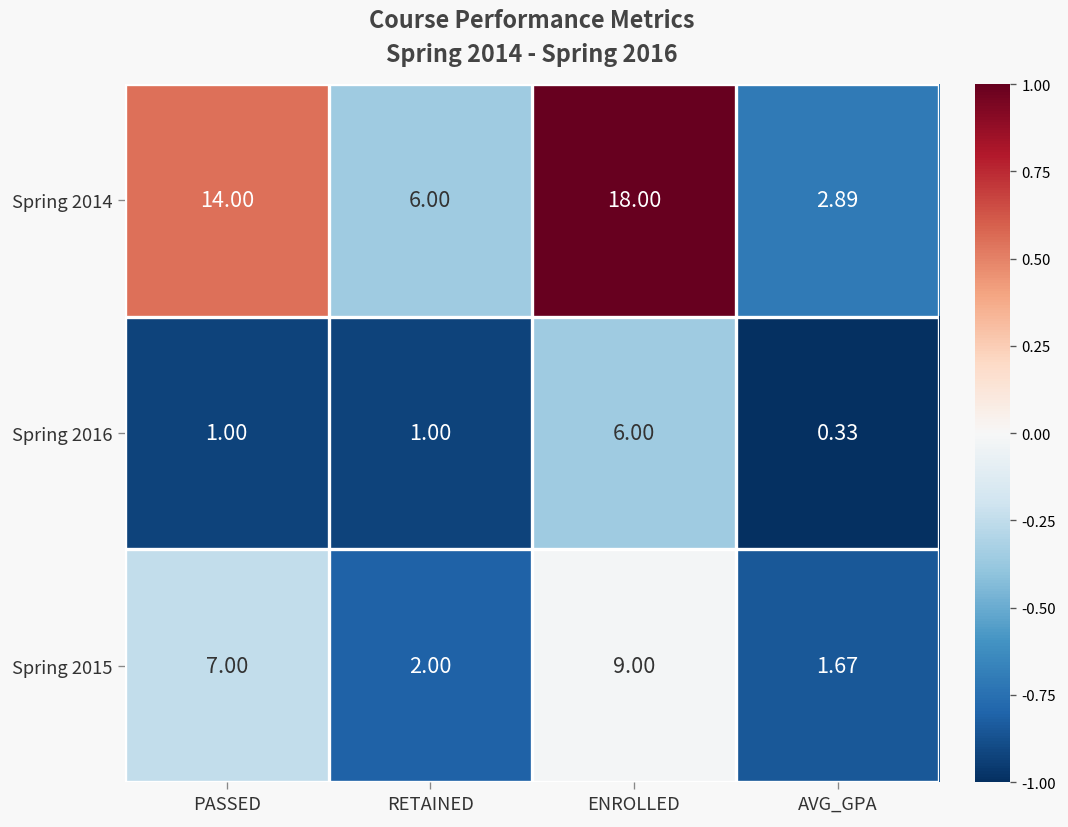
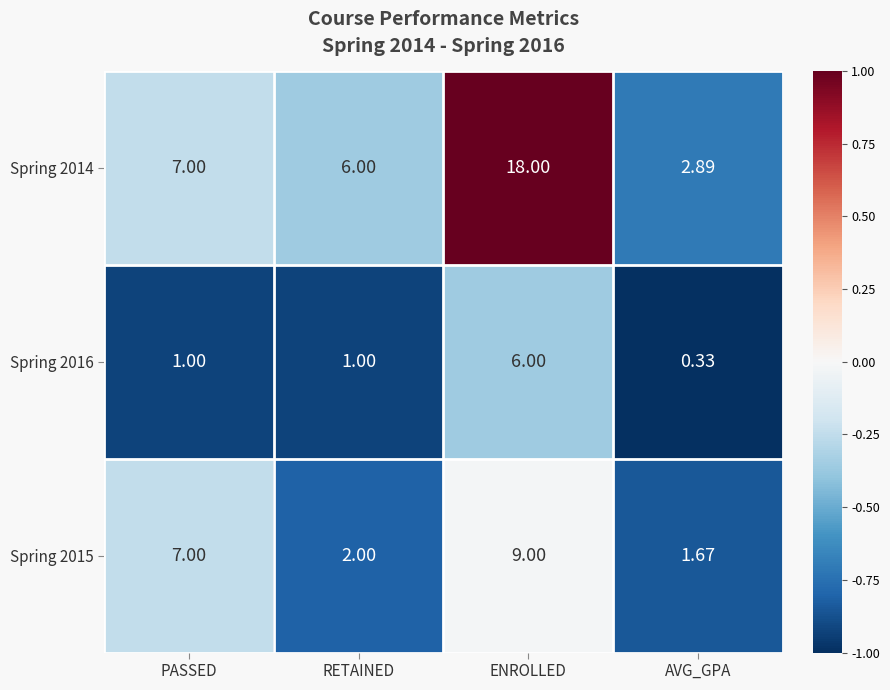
Spring 2014, PASSED: 14.00 -> 7.00
